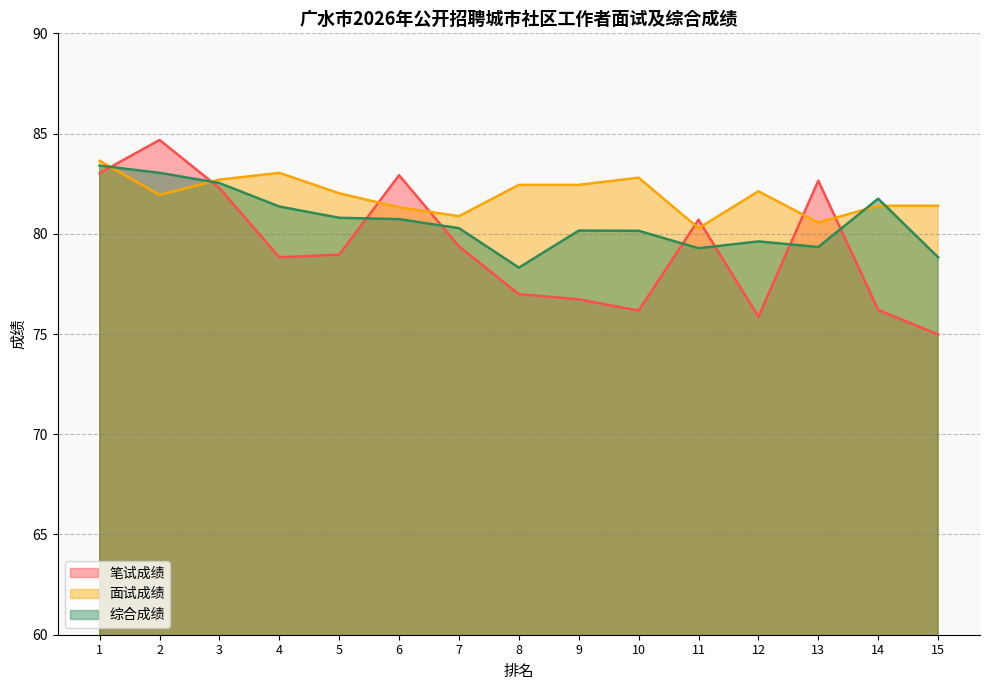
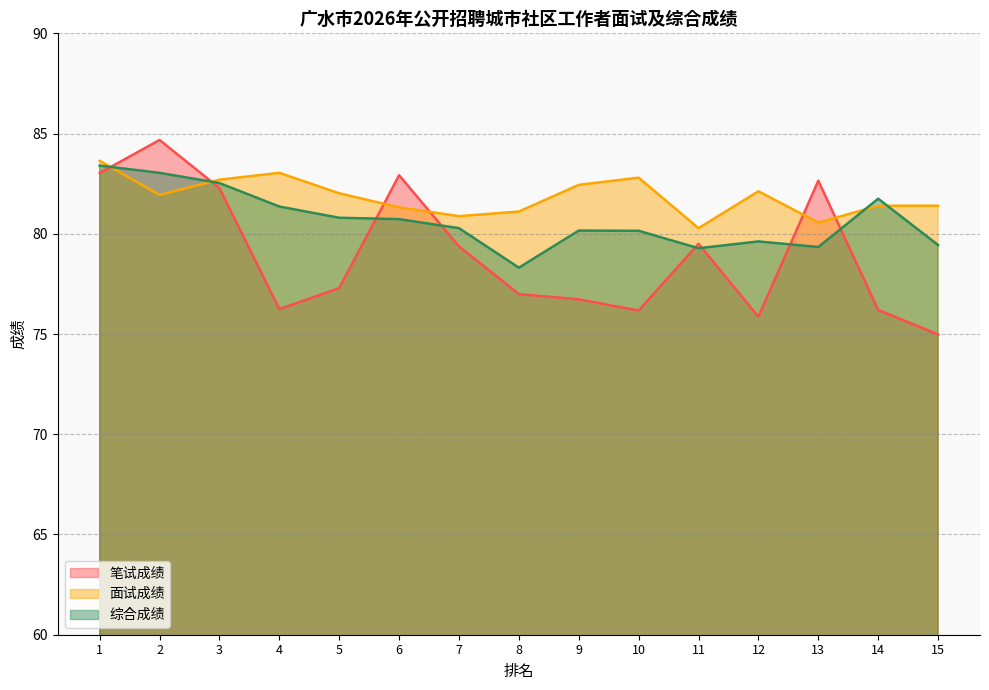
笔试成绩, 4: 78.8 -> 76.2
笔试成绩, 5: 79.0 -> 77.3
面试成绩, 8: 82.4 -> 81.1
笔试成绩, 11: 80.7 -> 79.5
综合成绩, 15: 78.8 -> 79.4
